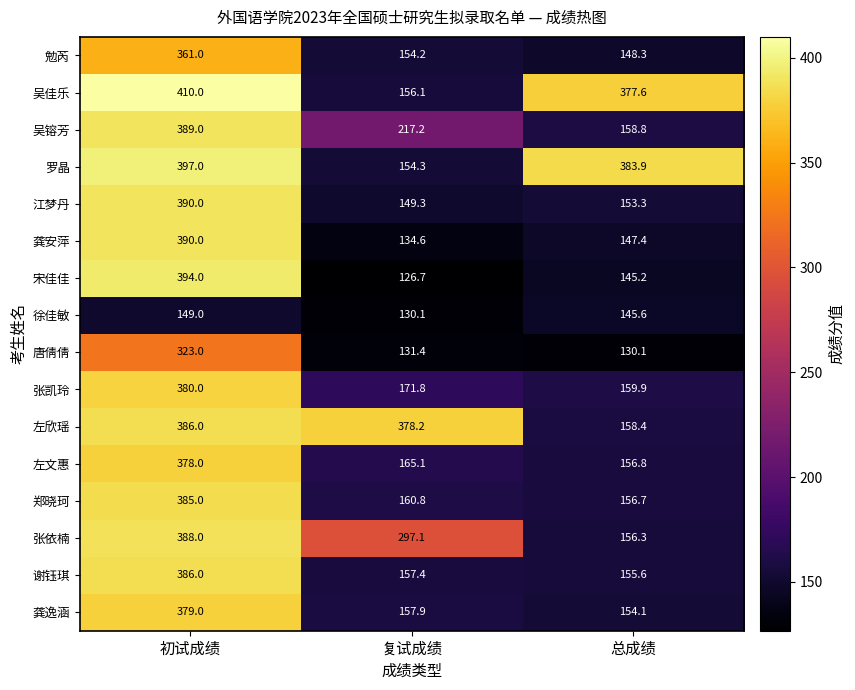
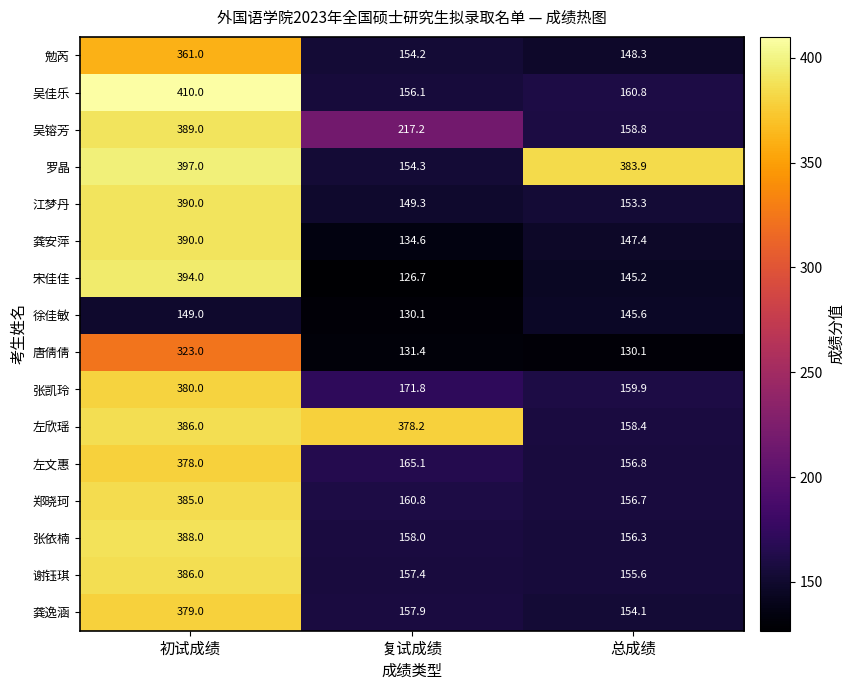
吴佳乐, 总成绩: 377.6 -> 160.8
张依楠, 复试成绩: 297.1 -> 158.0
